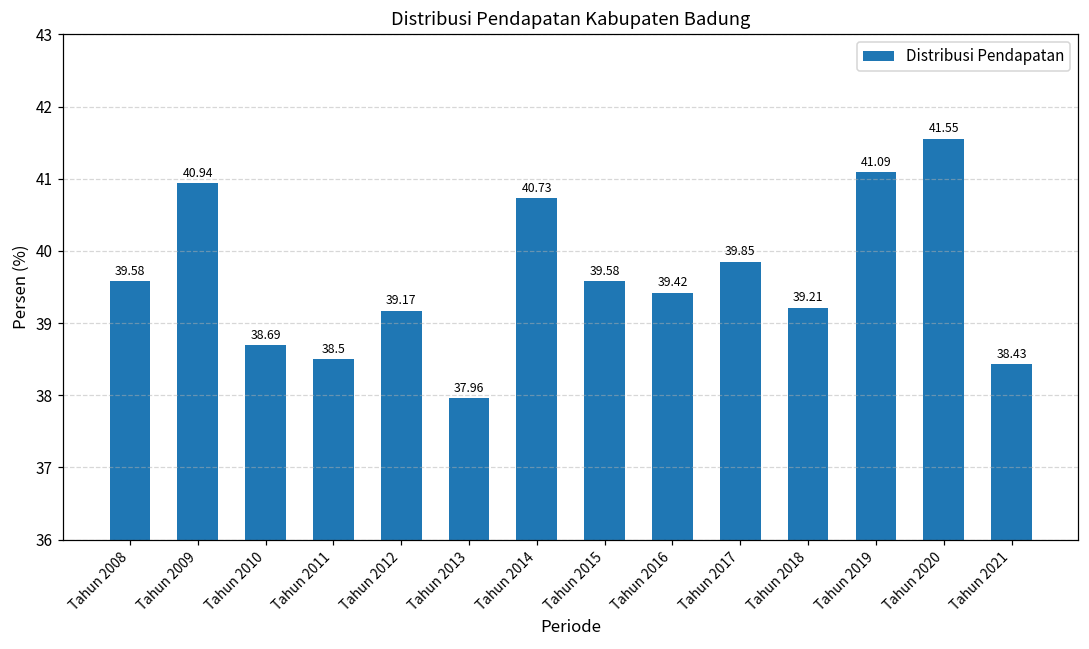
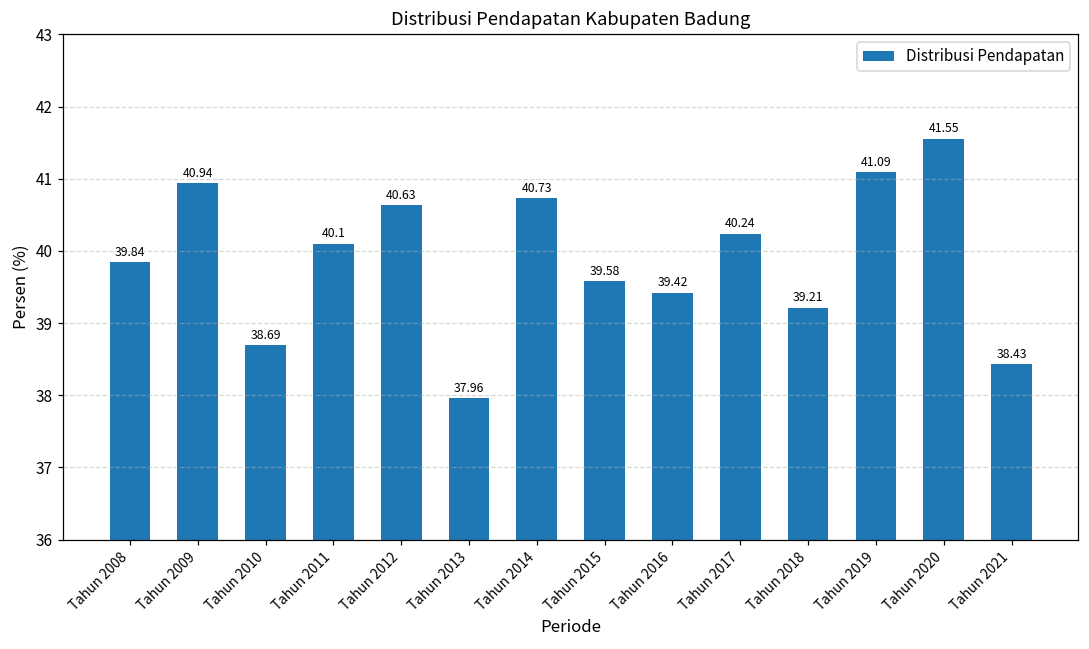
Tahun 2008: 39.58 -> 39.84
Tahun 2011: 38.5 -> 40.1
Tahun 2012: 39.17 -> 40.63
Tahun 2017: 39.85 -> 40.24
